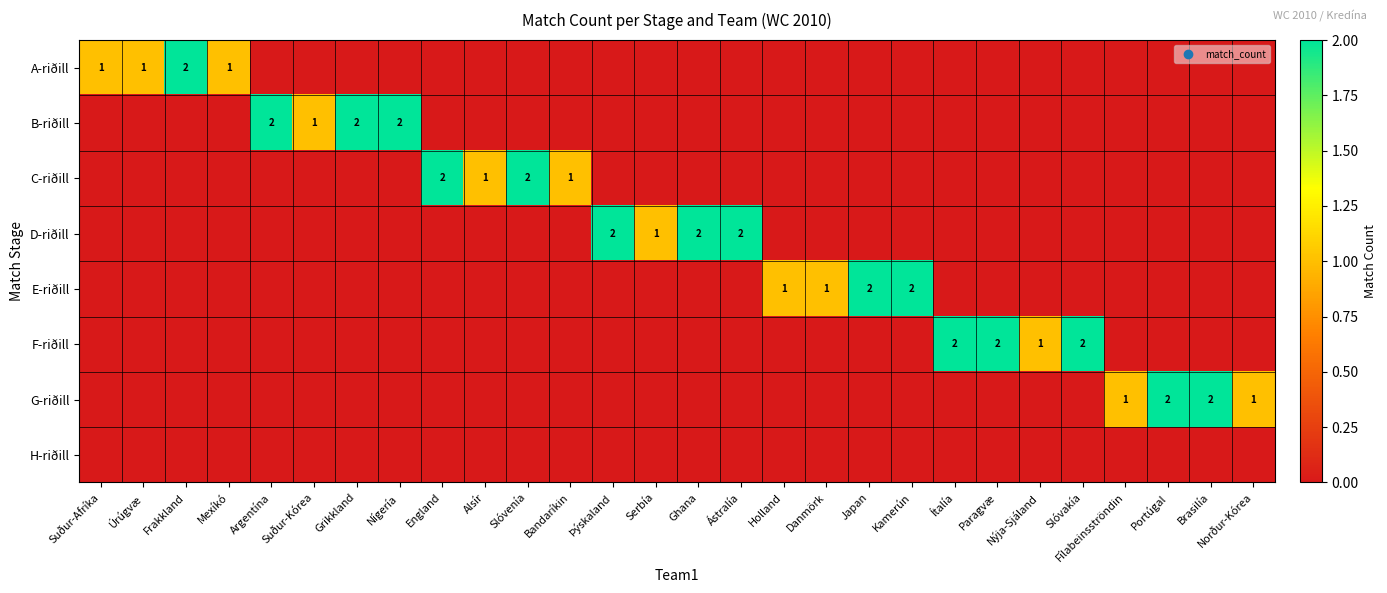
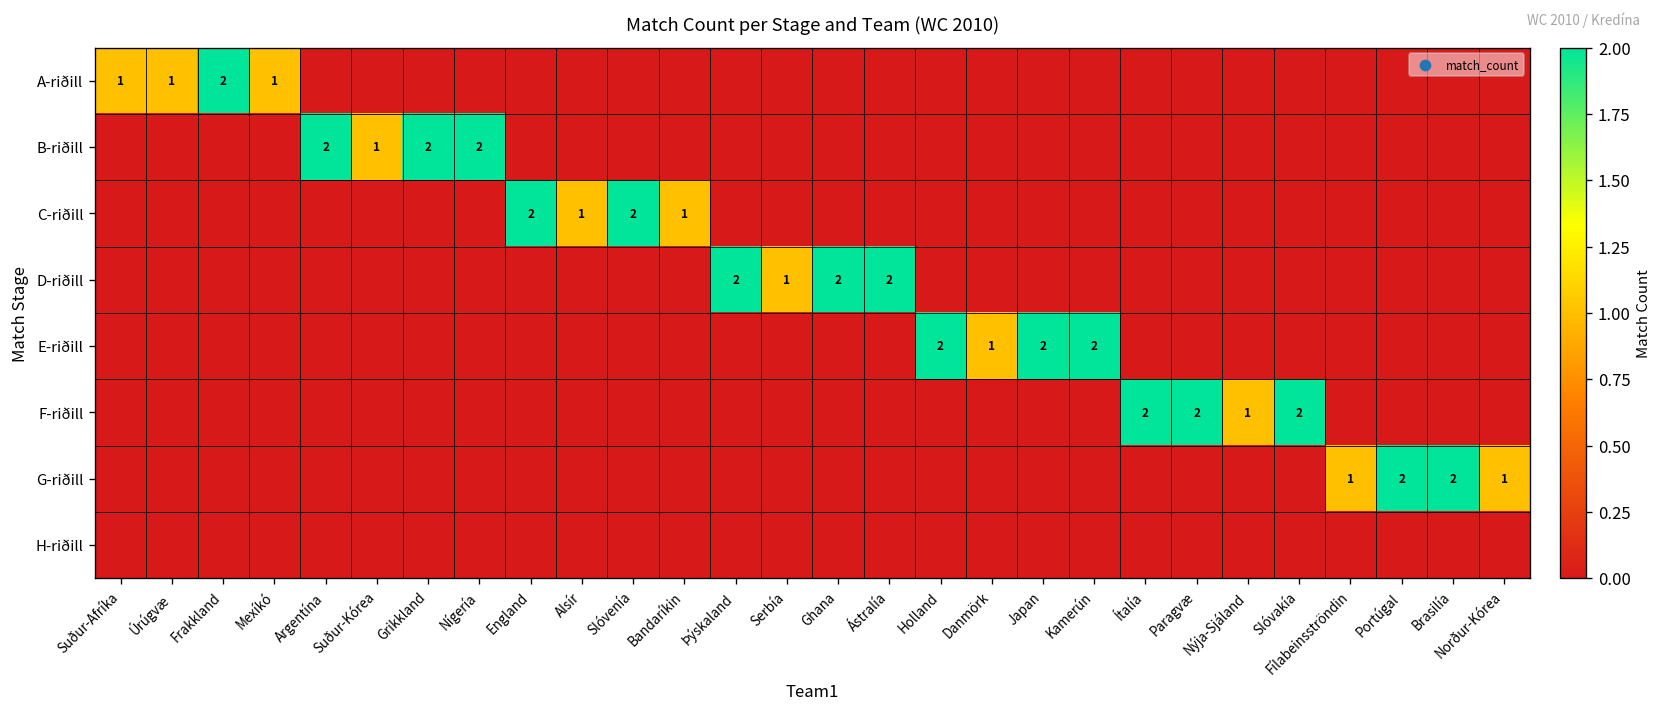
E-riðill, Holland: 1 -> 2
